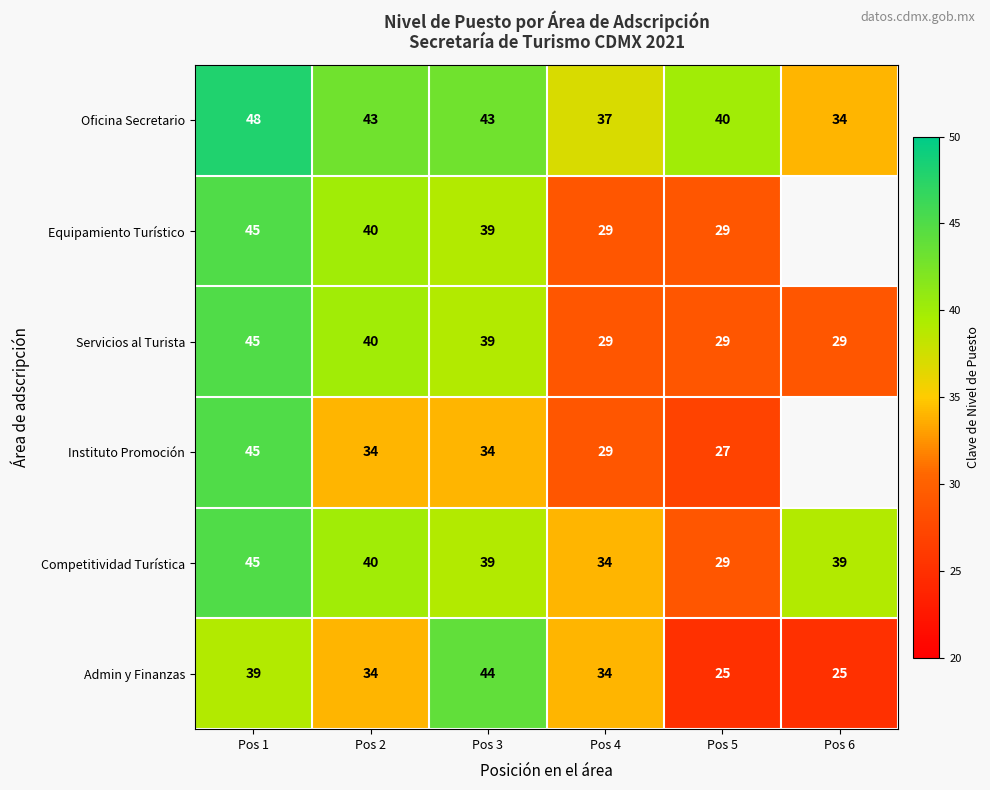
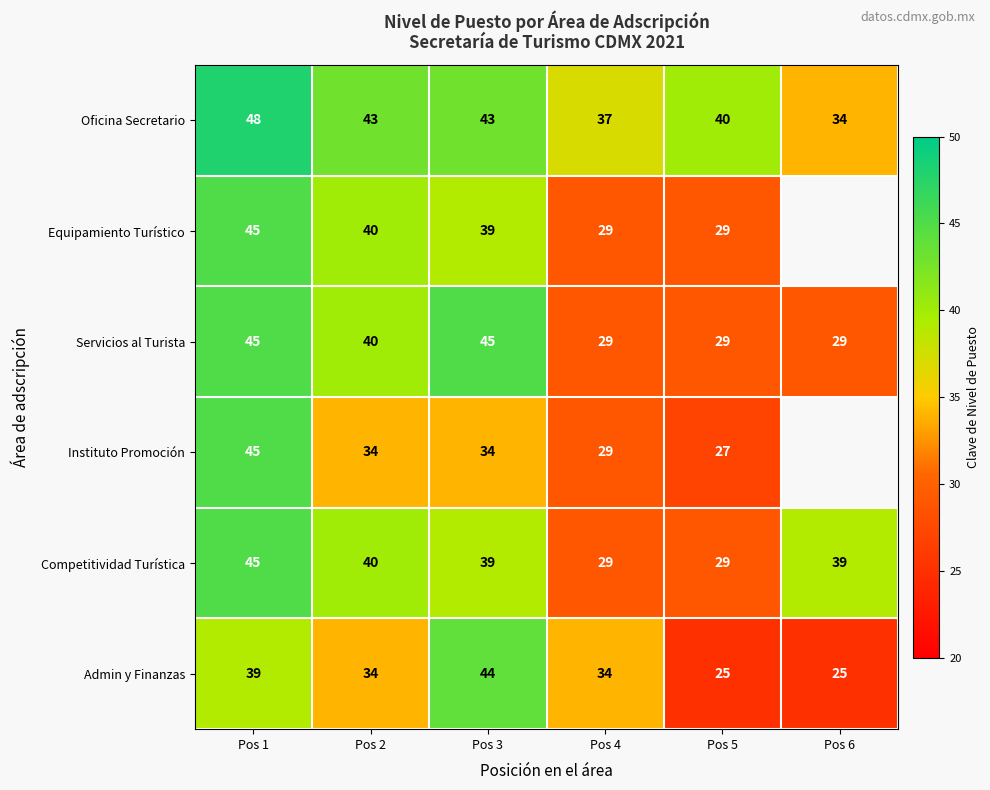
Servicios al Turista, Pos 3: 39 -> 45
Competitividad Turística, Pos 4: 34 -> 29
